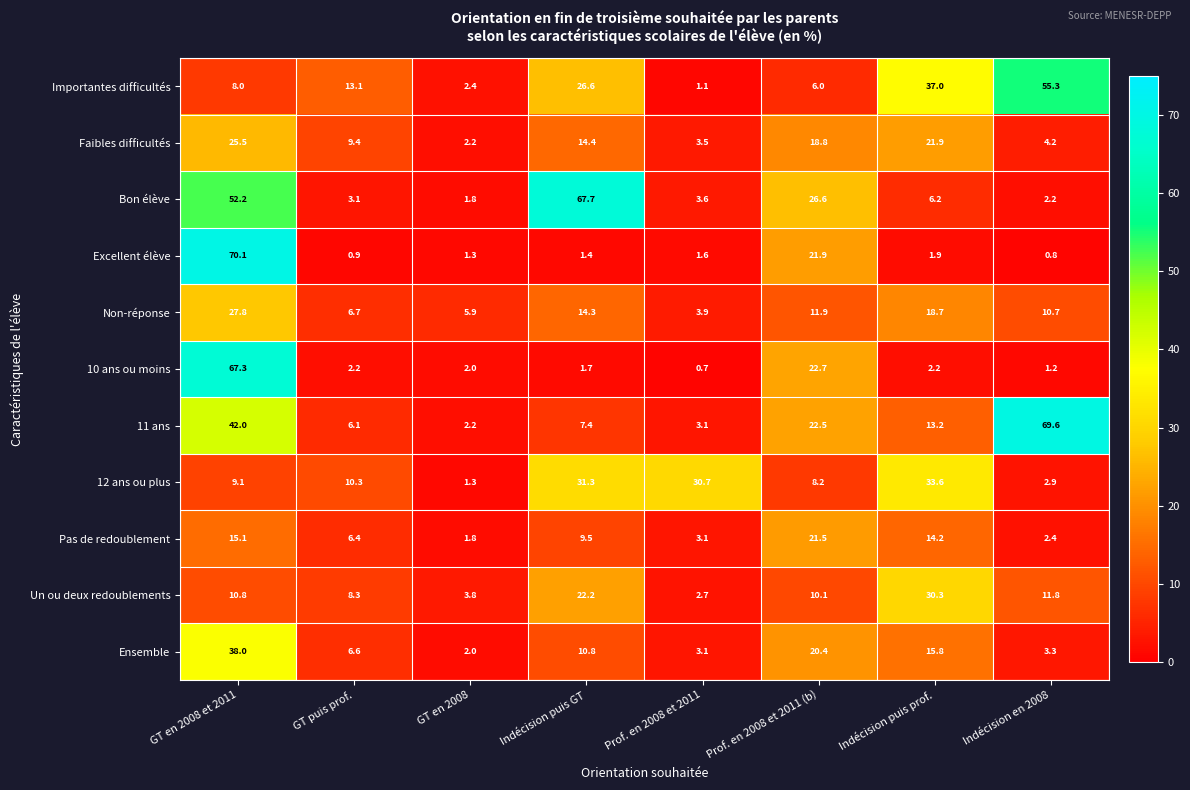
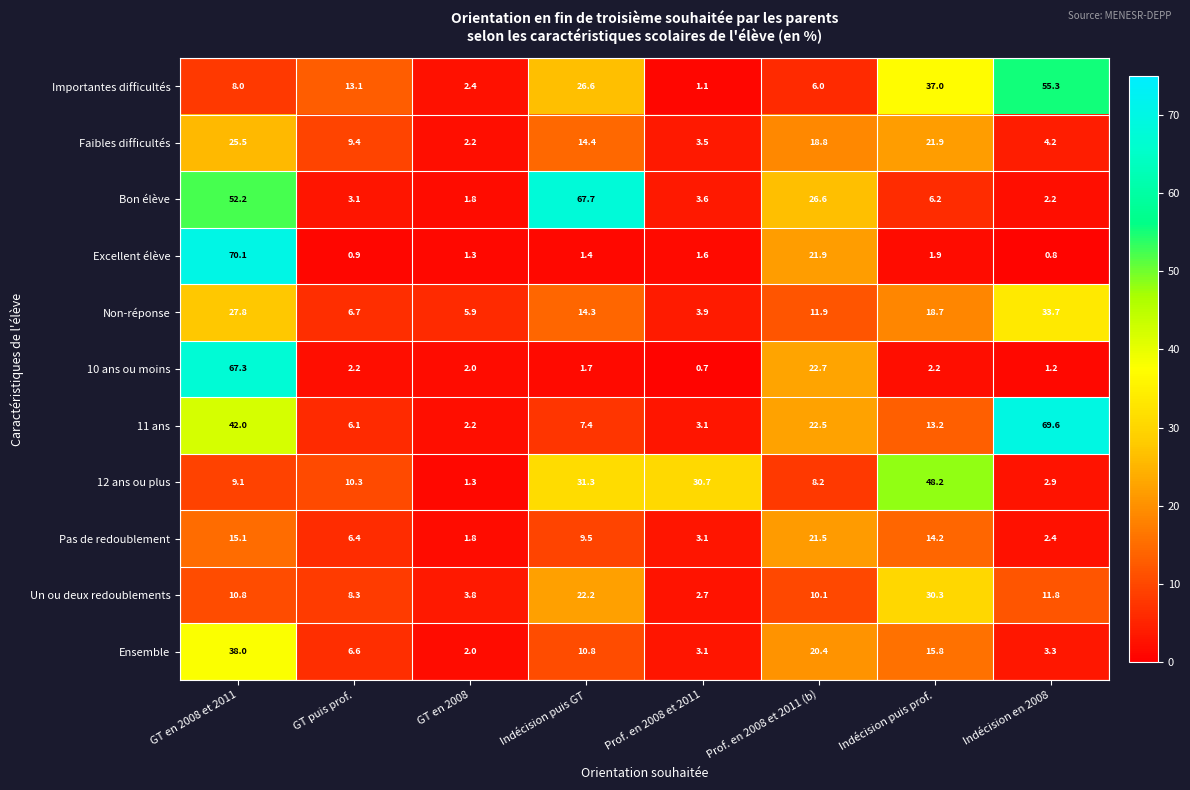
Non-réponse, Indécision en 2008: 10.7 -> 33.7
12 ans ou plus, Indécision puis prof.: 33.6 -> 48.2
